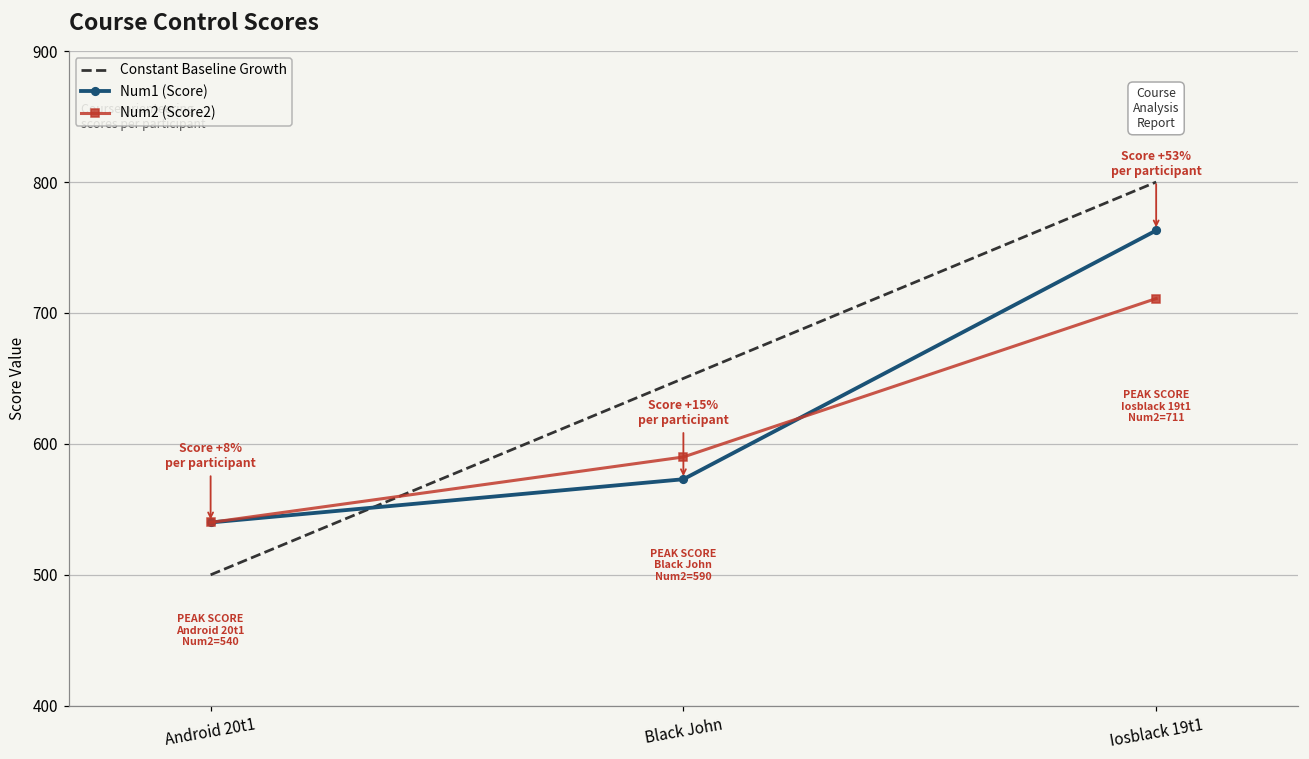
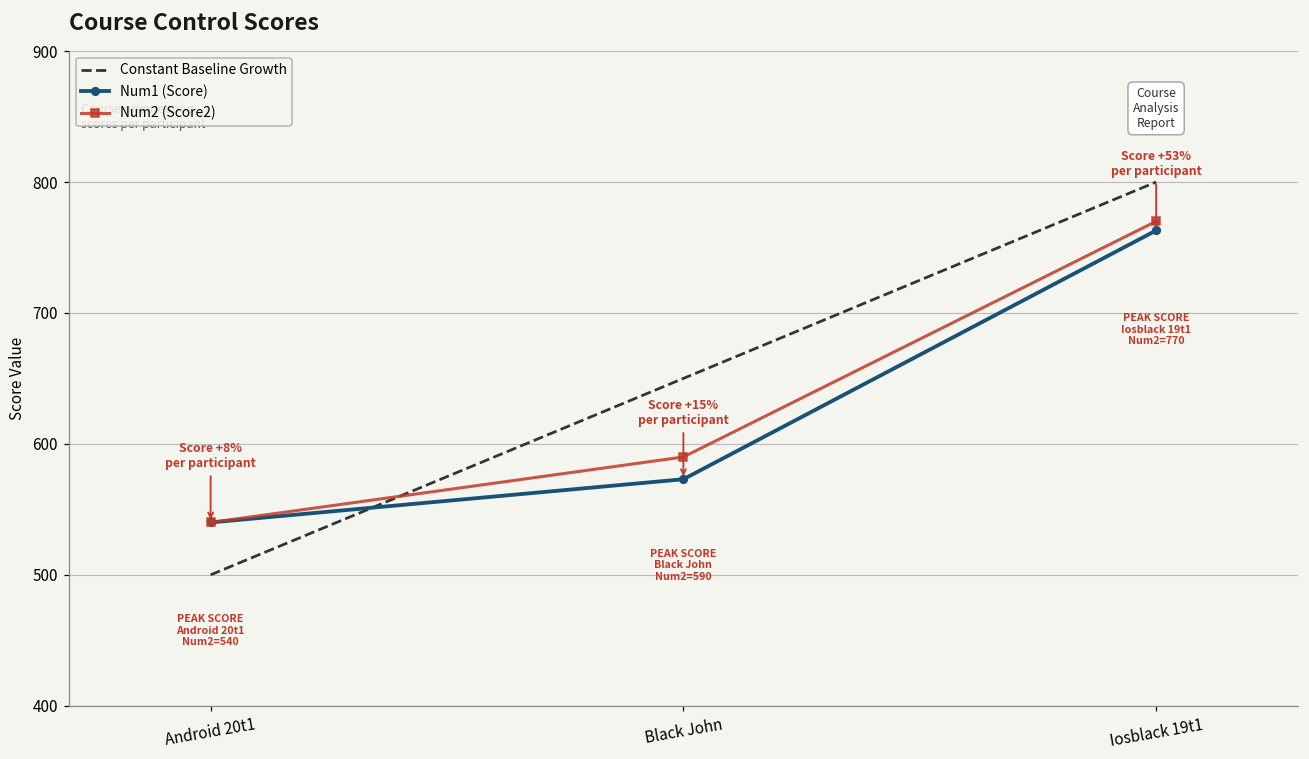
Num2 (Score2), Iosblack 19t1: 711 -> 770
